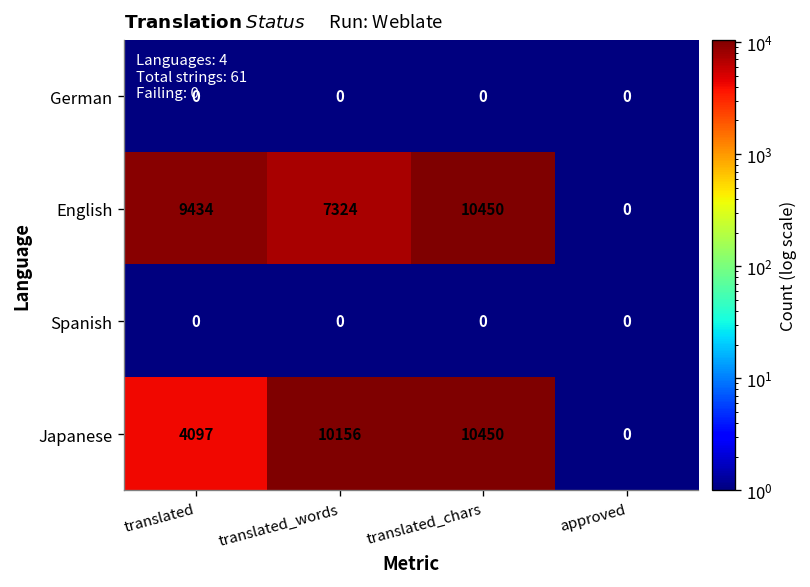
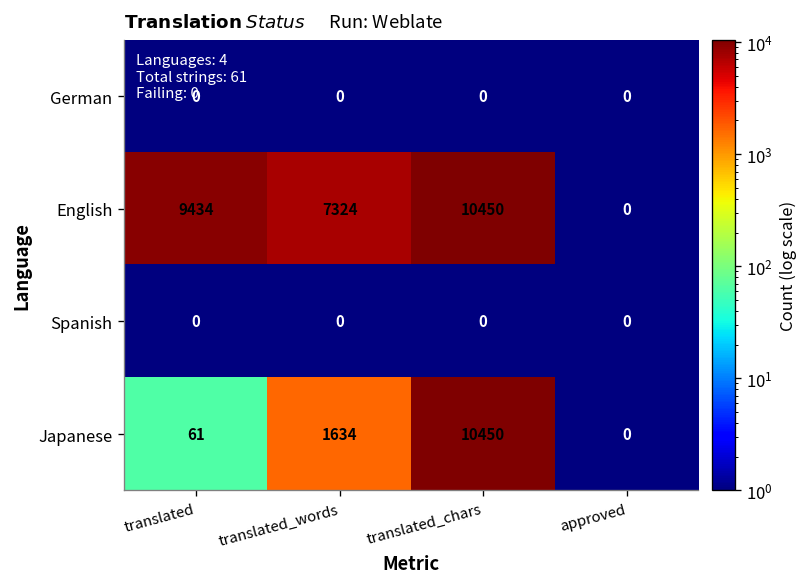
Japanese, translated: 4097 -> 61
Japanese, translated_words: 10156 -> 1634
